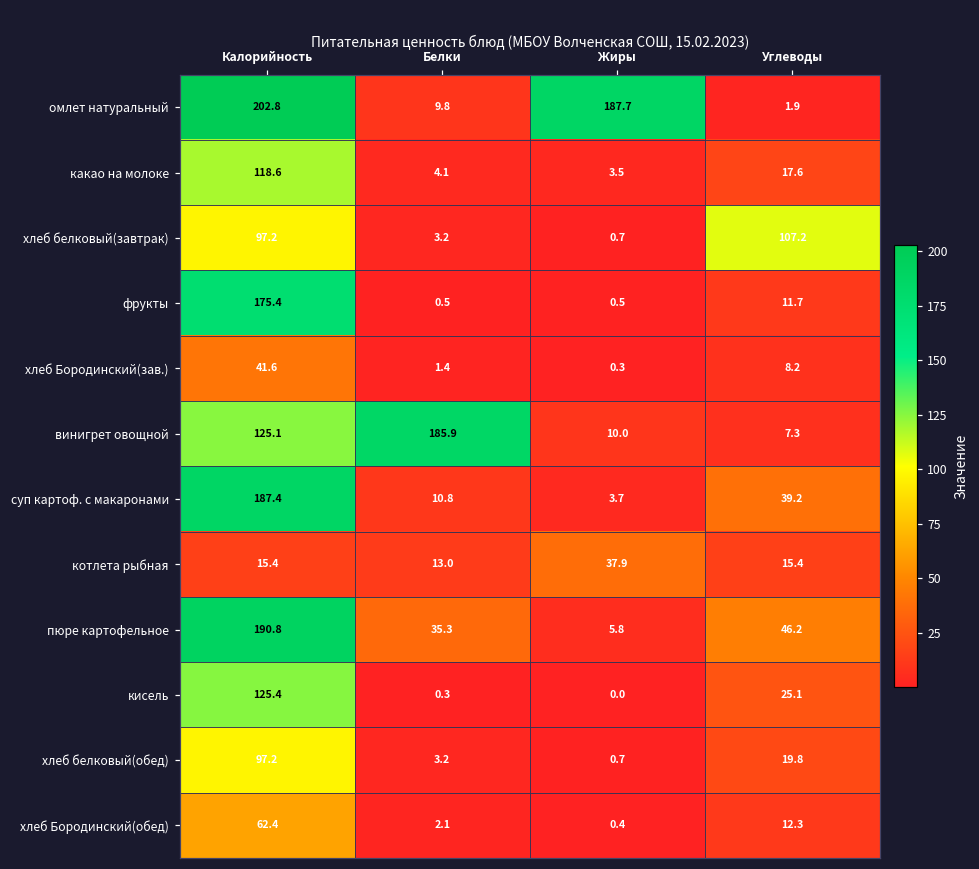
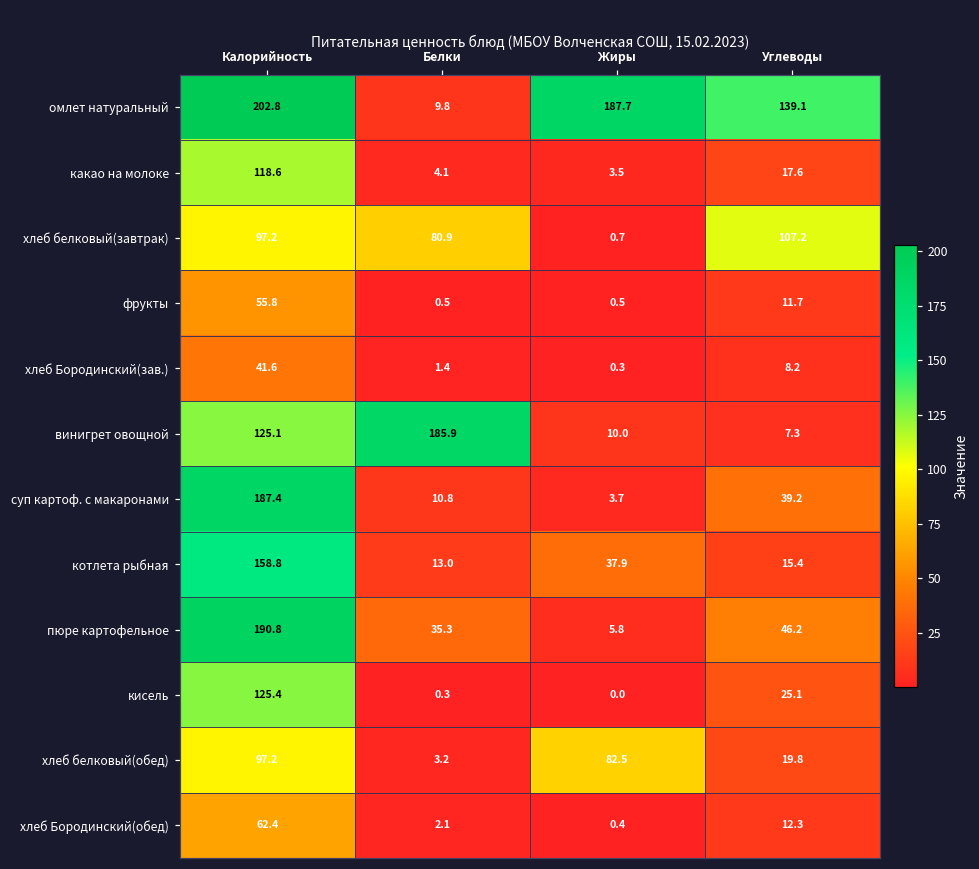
омлет натуральный, Углеводы: 1.9 -> 139.1
хлеб белковый(завтрак), Белки: 3.2 -> 80.9
фрукты, Калорийность: 175.4 -> 55.8
котлета рыбная, Калорийность: 15.4 -> 158.8
хлеб белковый(обед), Жиры: 0.7 -> 82.5
